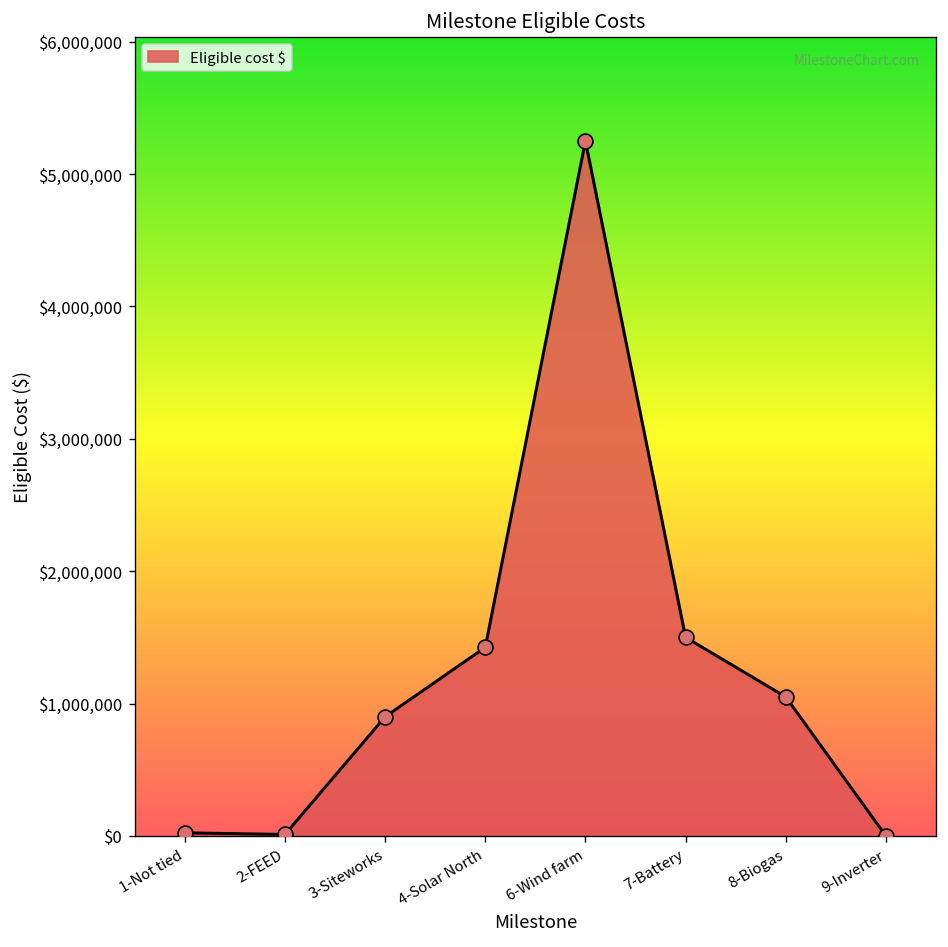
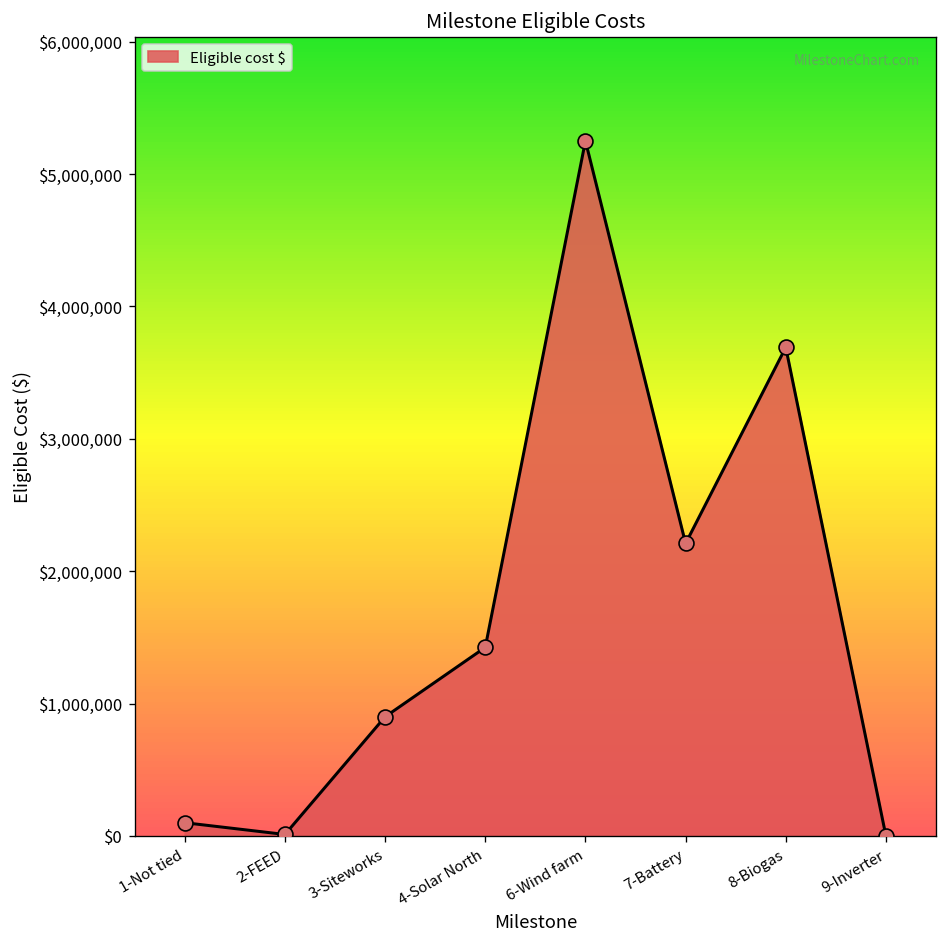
1-Not tied: $20,000 -> $100,000
7-Battery: $1,500,000 -> $2,210,000
8-Biogas: $1,050,000 -> $3,690,000
